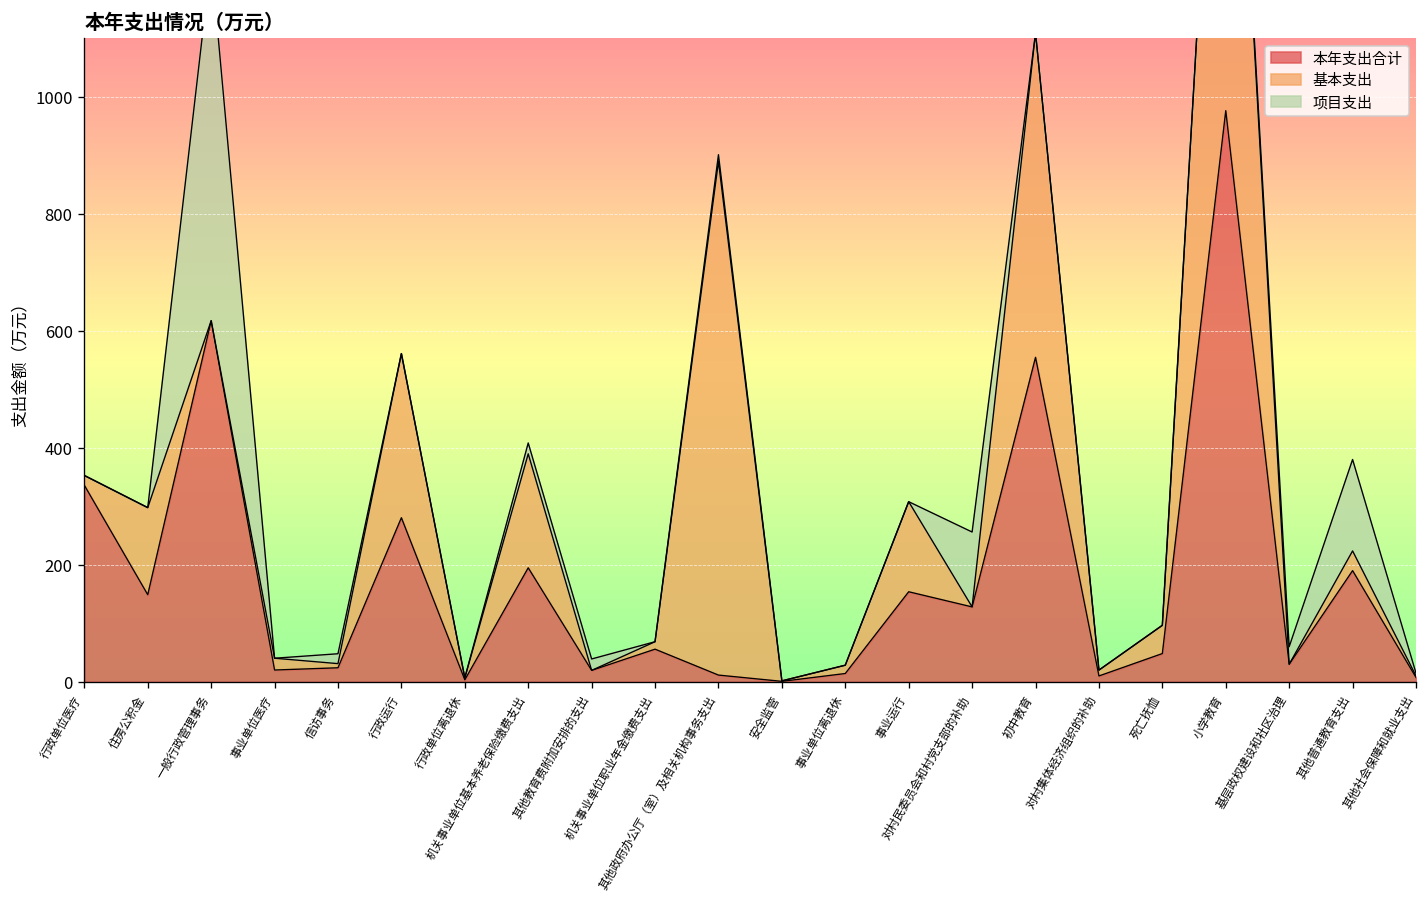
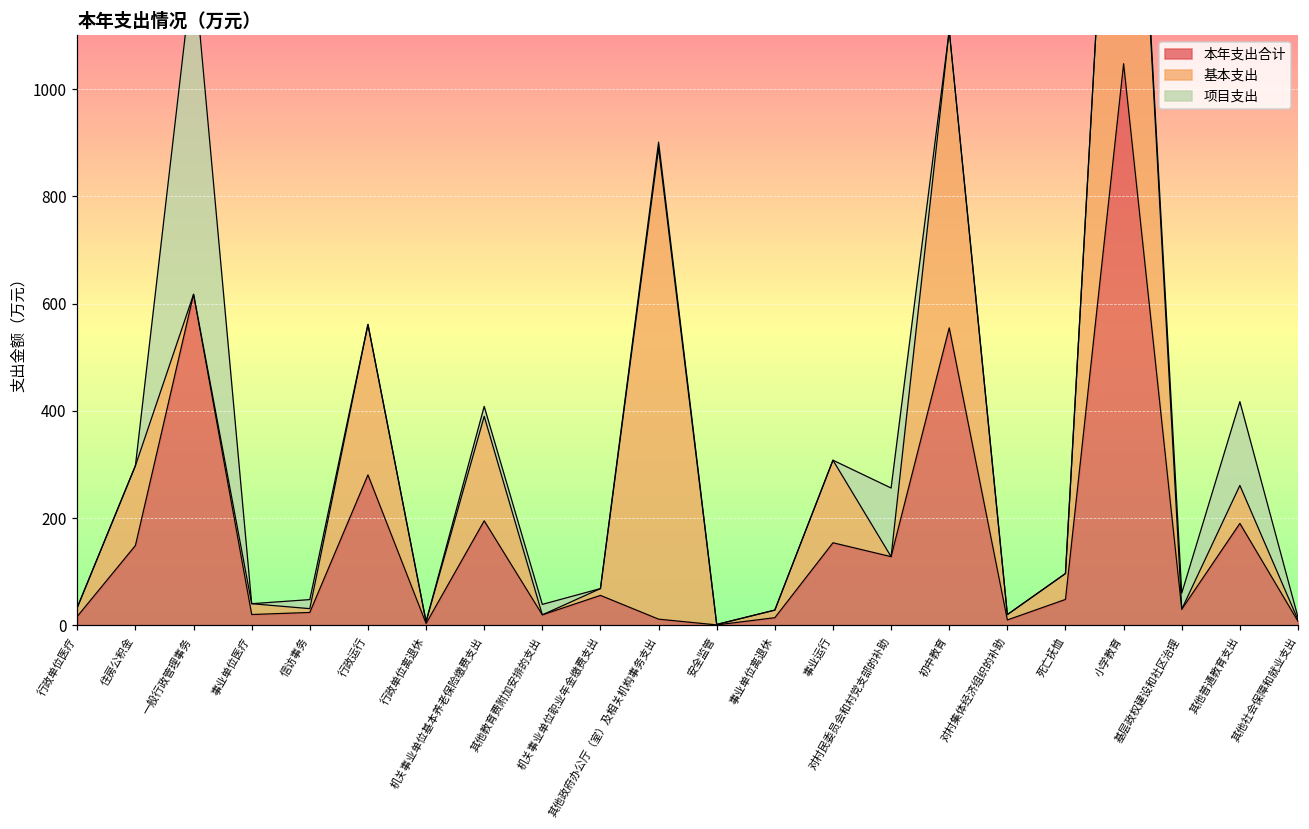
本年支出合计, 行政单位医疗: 340 -> 20
本年支出合计, 小学教育: 980 -> 1050
基本支出, 其他普通教育支出: 30 -> 70
